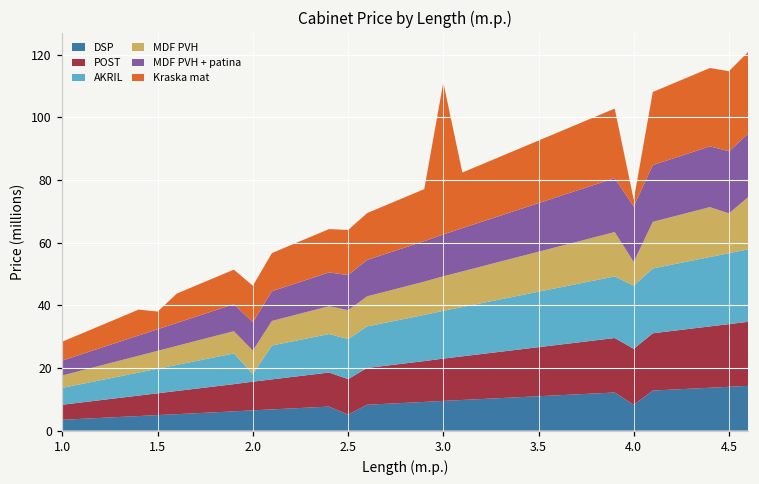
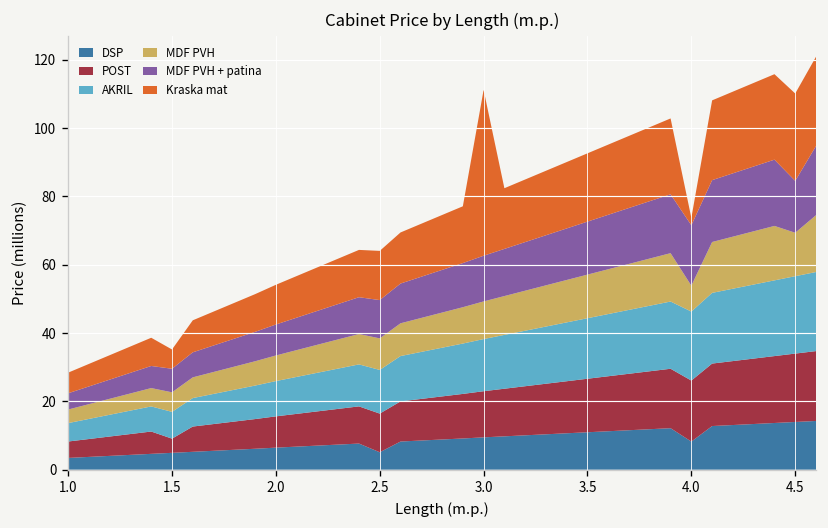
POST, 1.5: 7 -> 4
AKRIL, 2.0: 2 -> 10
MDF PVH + patina, 4.5: 20 -> 15
